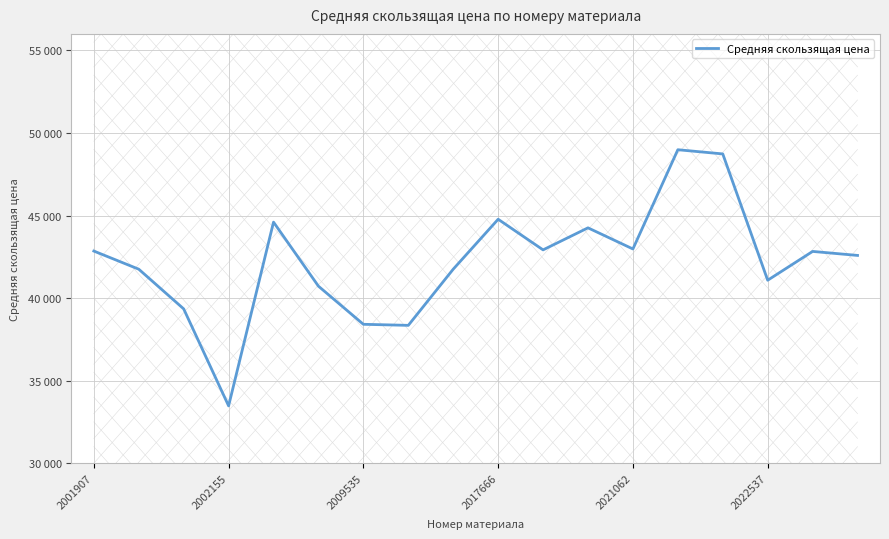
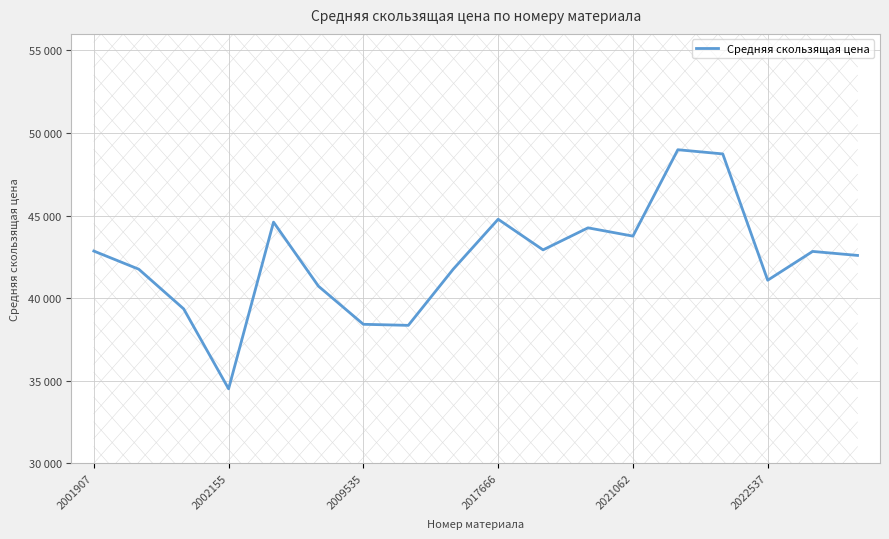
Средняя скользящая цена, 2002155: 33500 -> 34500
Средняя скользящая цена, 2021062: 43000 -> 43800
